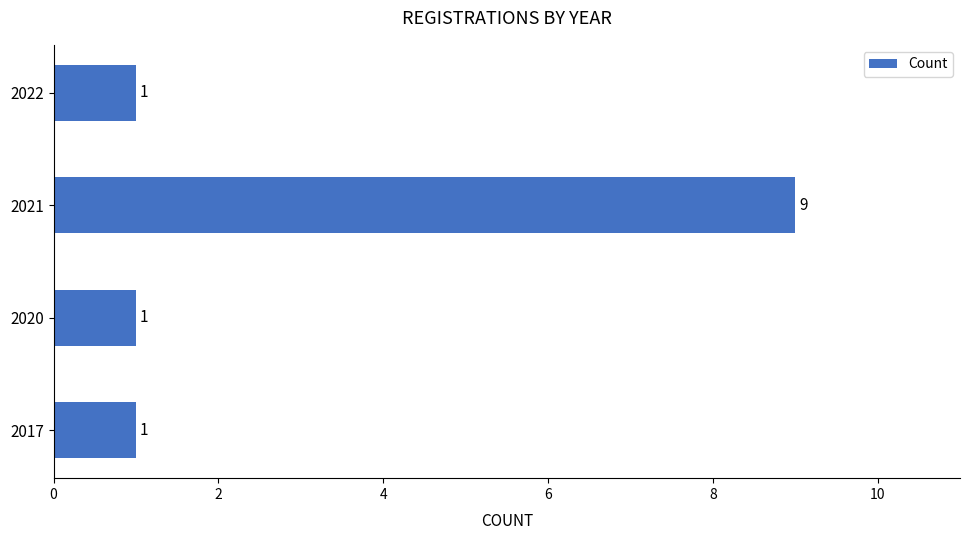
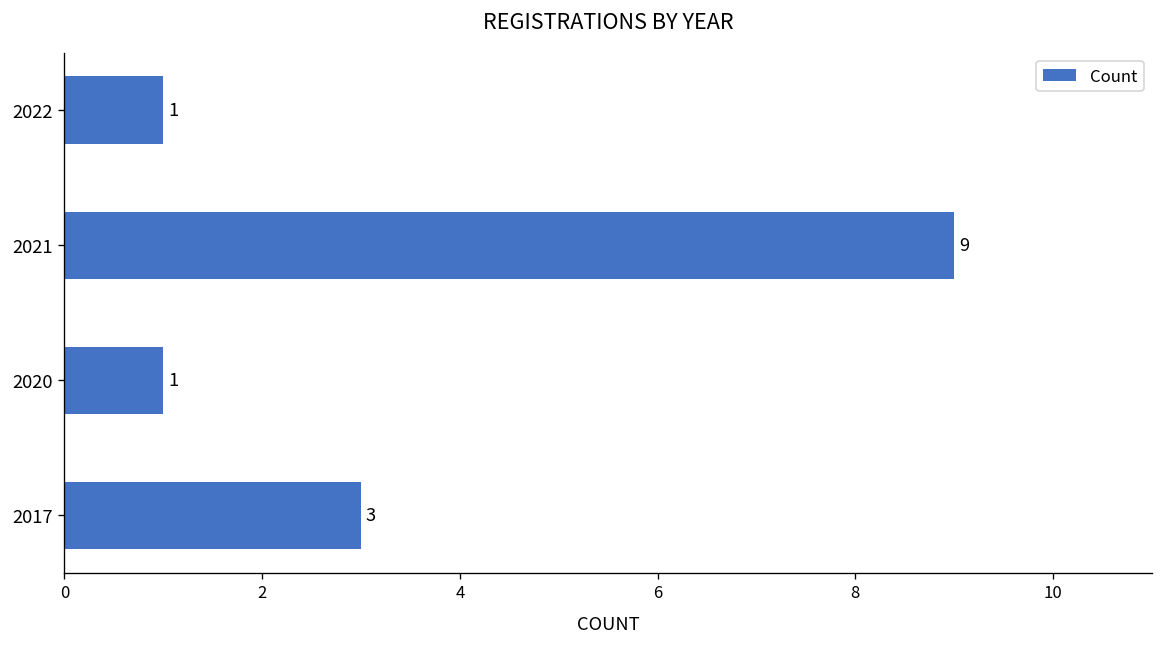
2017: 1 -> 3
